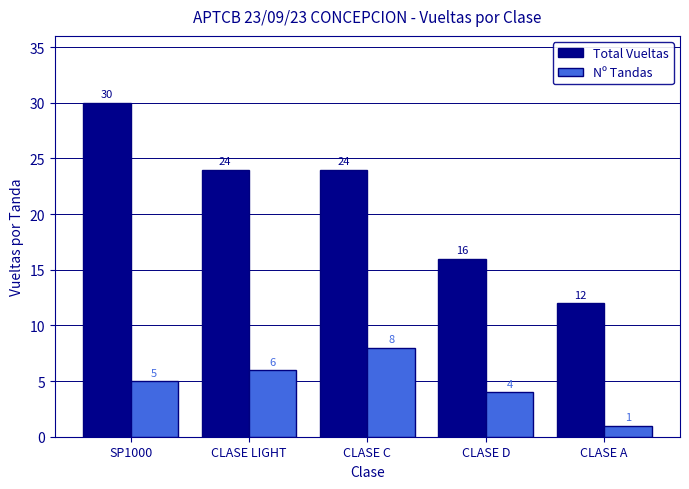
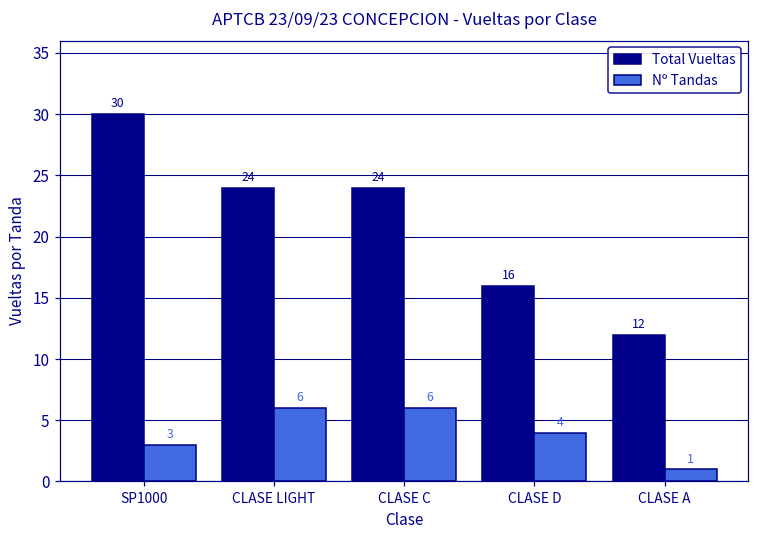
Nº Tandas, SP1000: 5 -> 3
Nº Tandas, CLASE C: 8 -> 6
